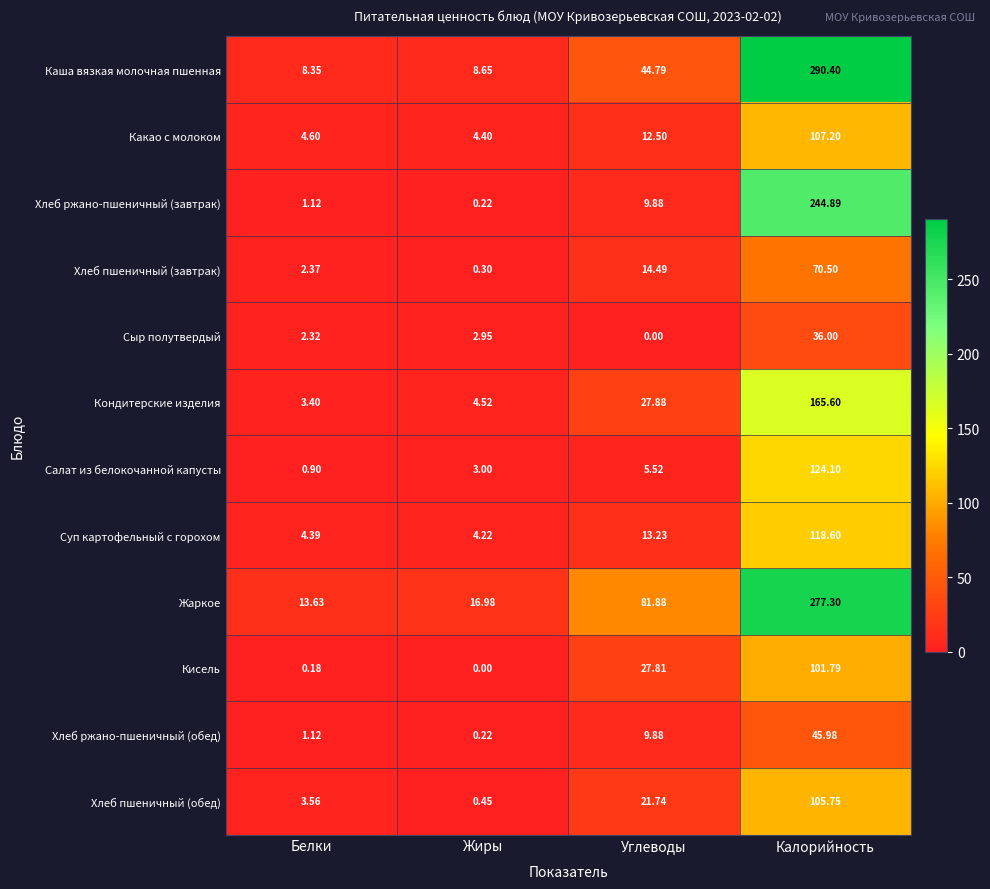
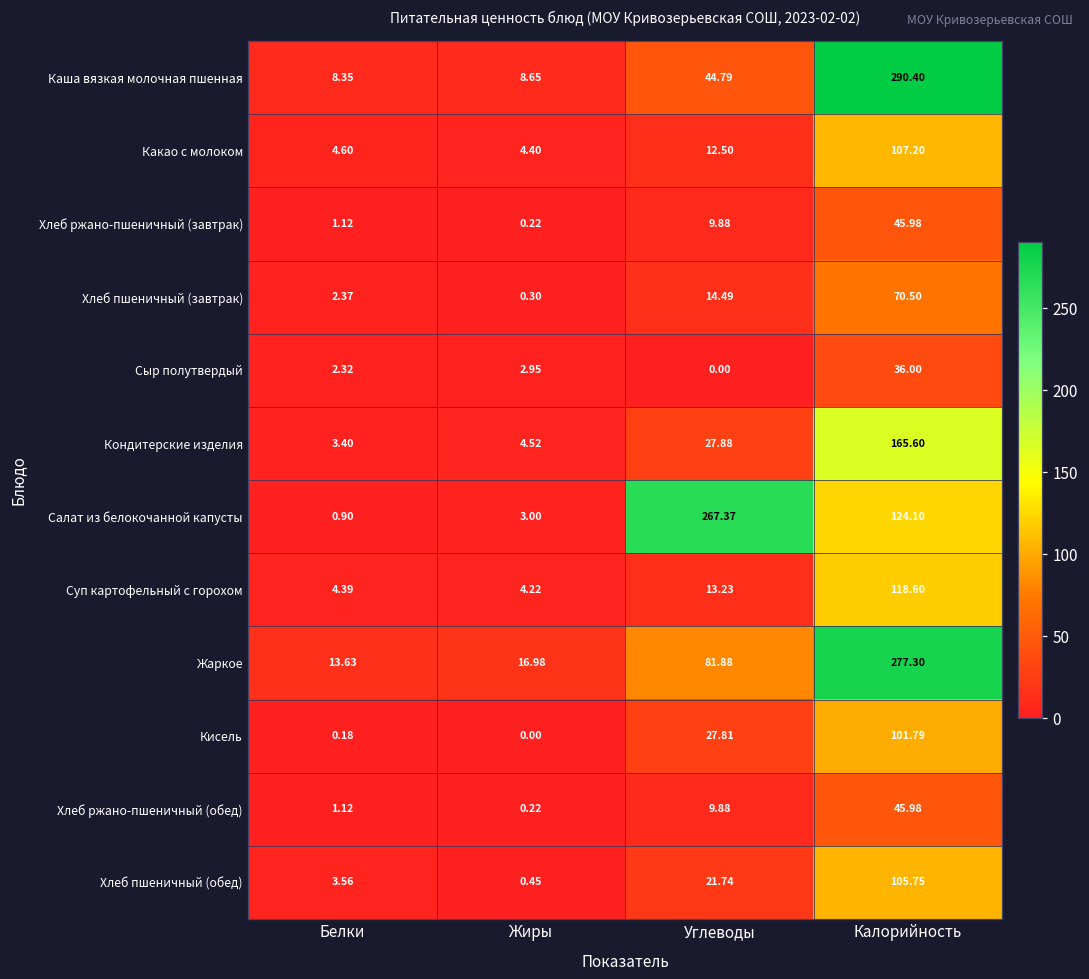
Хлеб ржано-пшеничный (завтрак), Калорийность: 244.89 -> 45.98
Салат из белокочанной капусты, Углеводы: 5.52 -> 267.37
